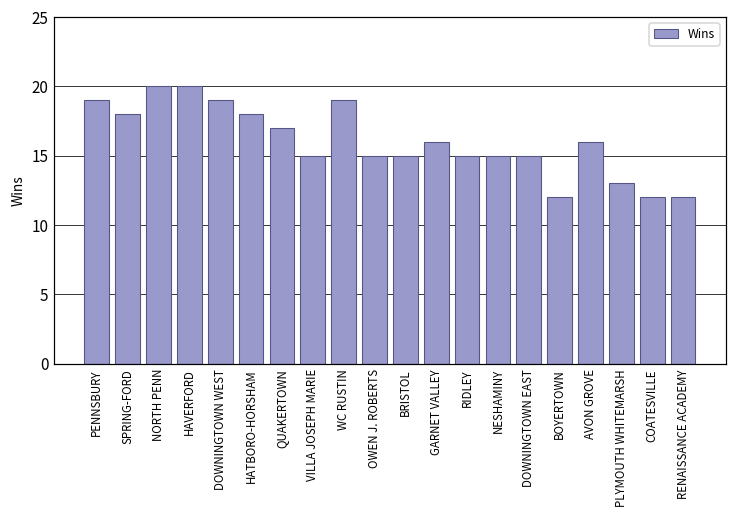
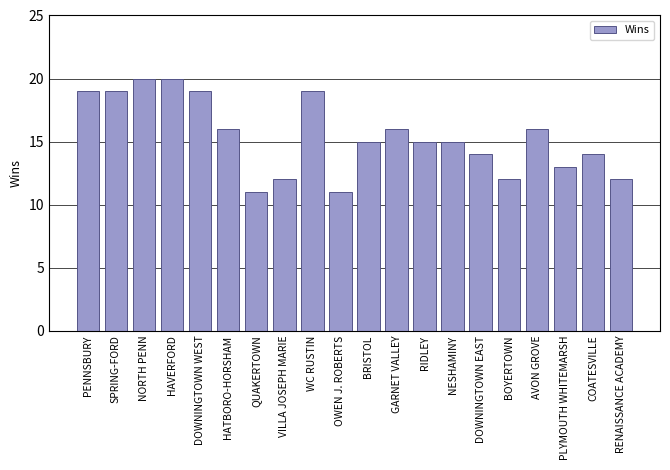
SPRING-FORD: 18 -> 19
HATBORO-HORSHAM: 18 -> 16
QUAKERTOWN: 17 -> 11
VILLA JOSEPH MARIE: 15 -> 12
OWEN J. ROBERTS: 15 -> 11
DOWNINGTOWN EAST: 15 -> 14
COATESVILLE: 12 -> 14
